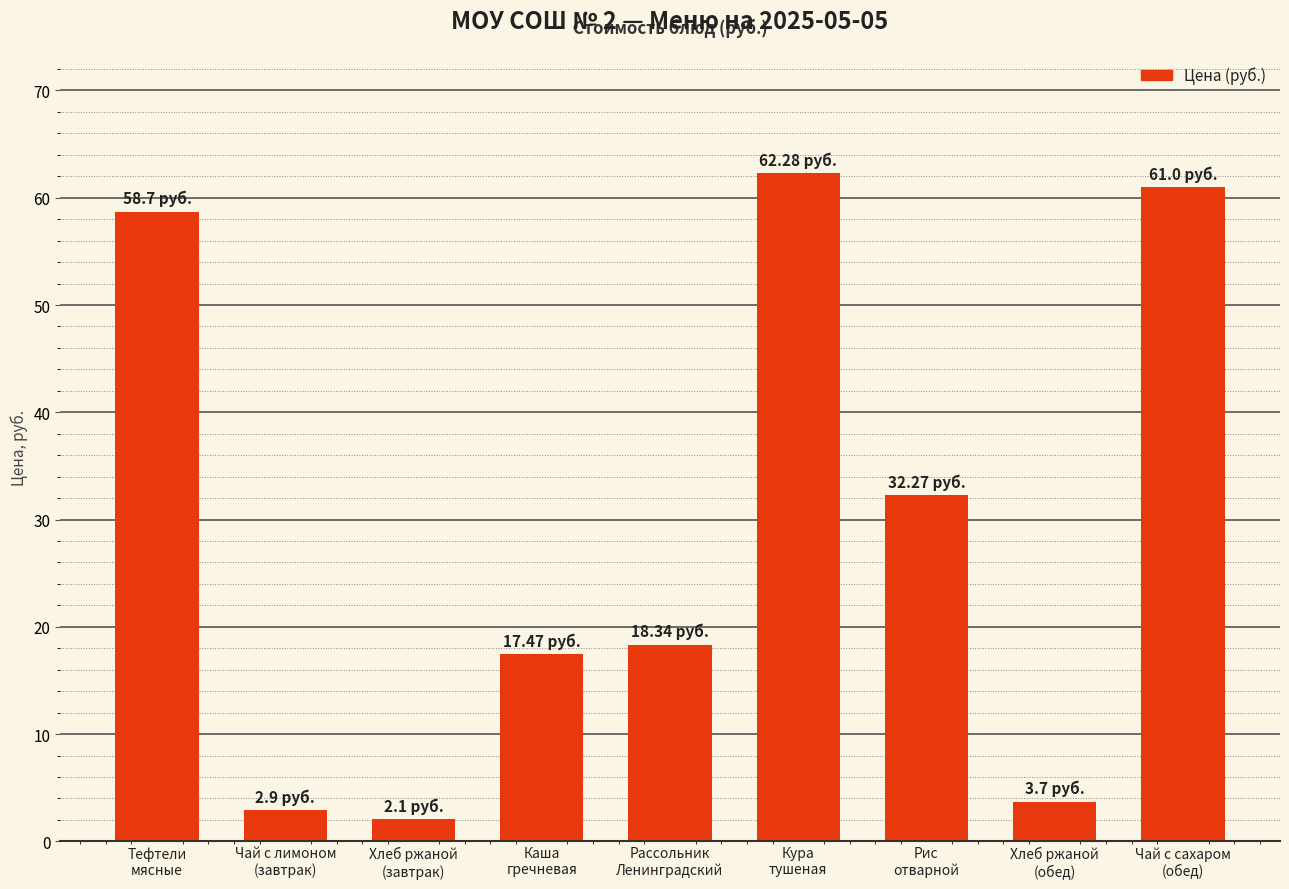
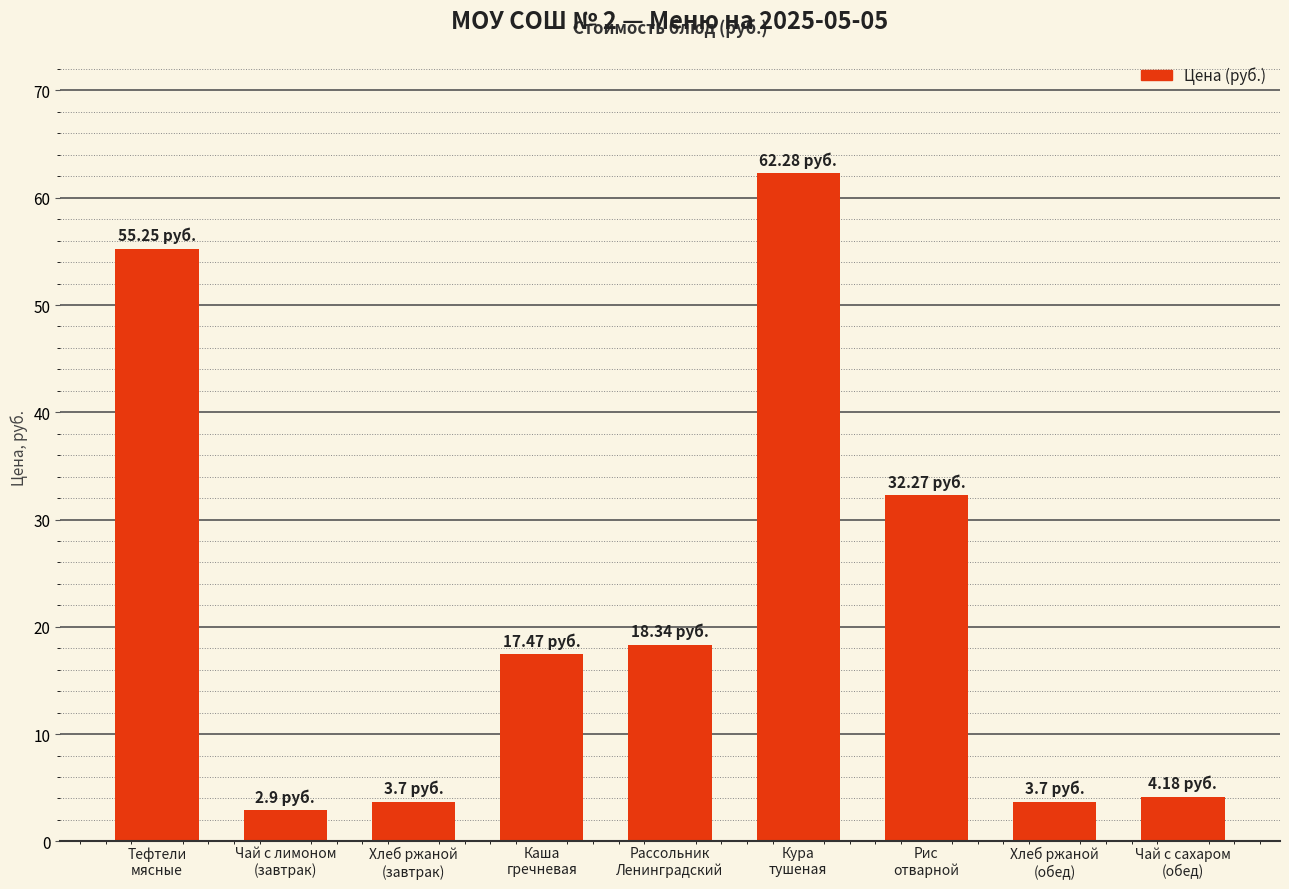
Тефтели мясные: 58.7 -> 55.25
Хлеб ржаной (завтрак): 2.1 -> 3.7
Чай с сахаром (обед): 61.0 -> 4.18
